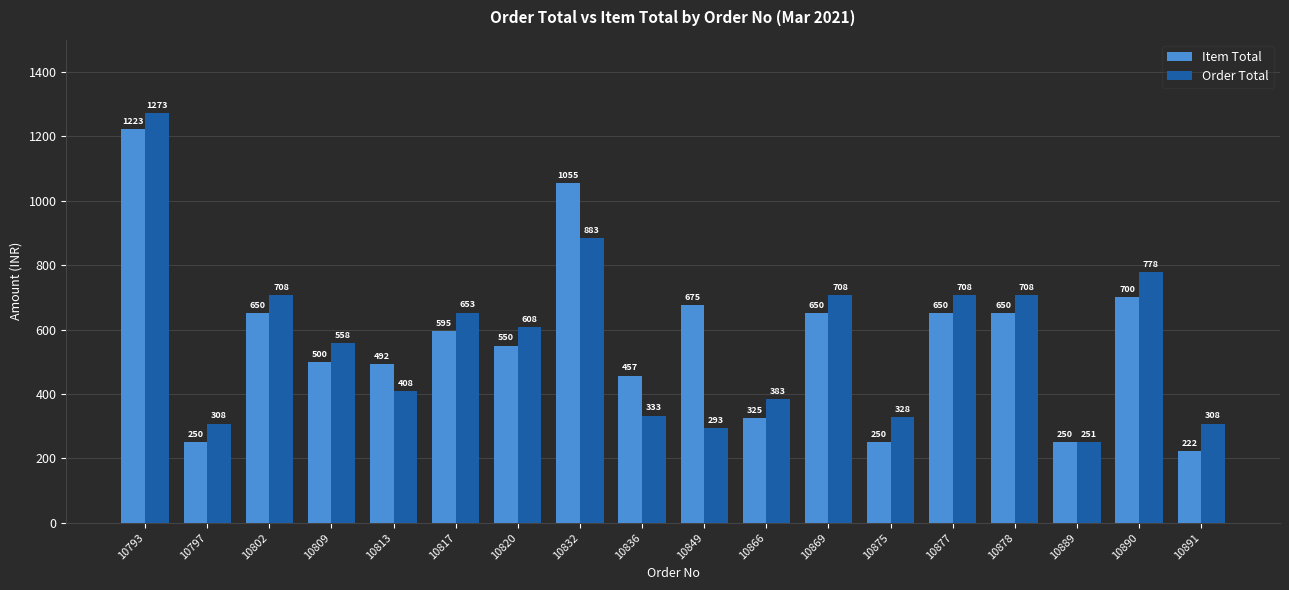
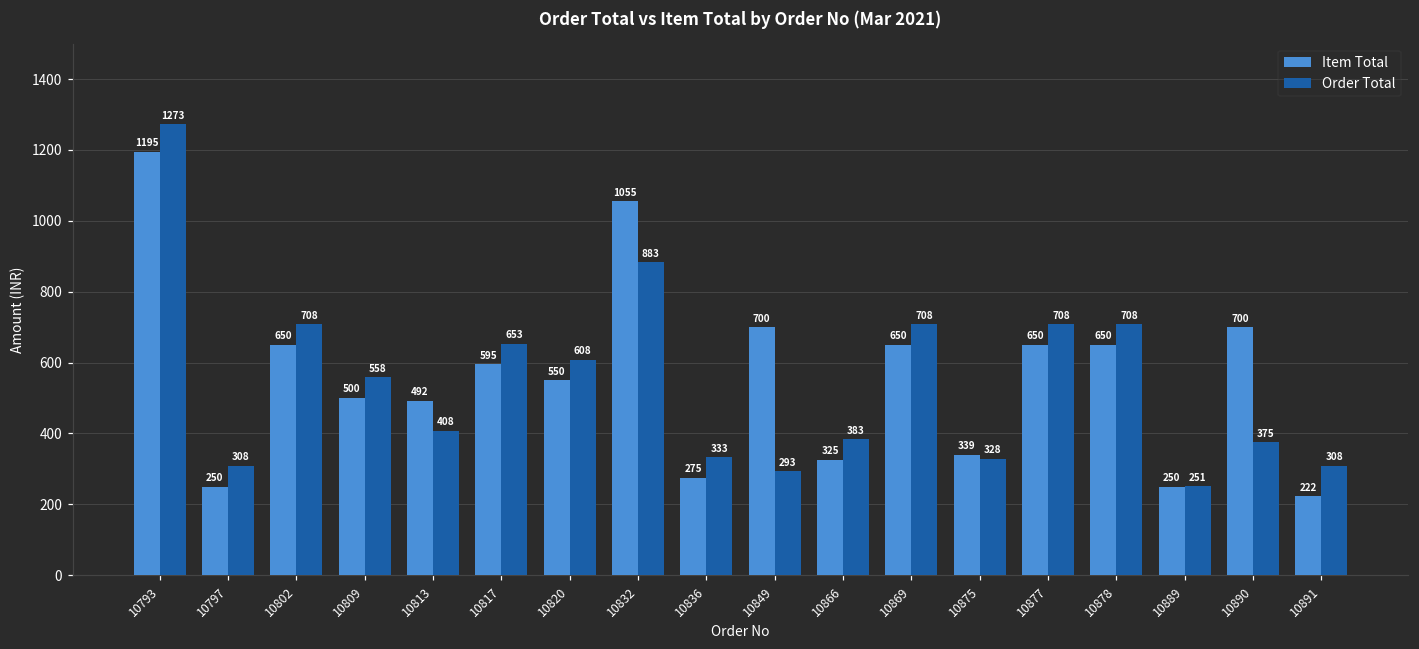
Item Total, 10793: 1223 -> 1195
Item Total, 10836: 457 -> 275
Item Total, 10849: 675 -> 700
Item Total, 10875: 250 -> 339
Order Total, 10890: 778 -> 375
